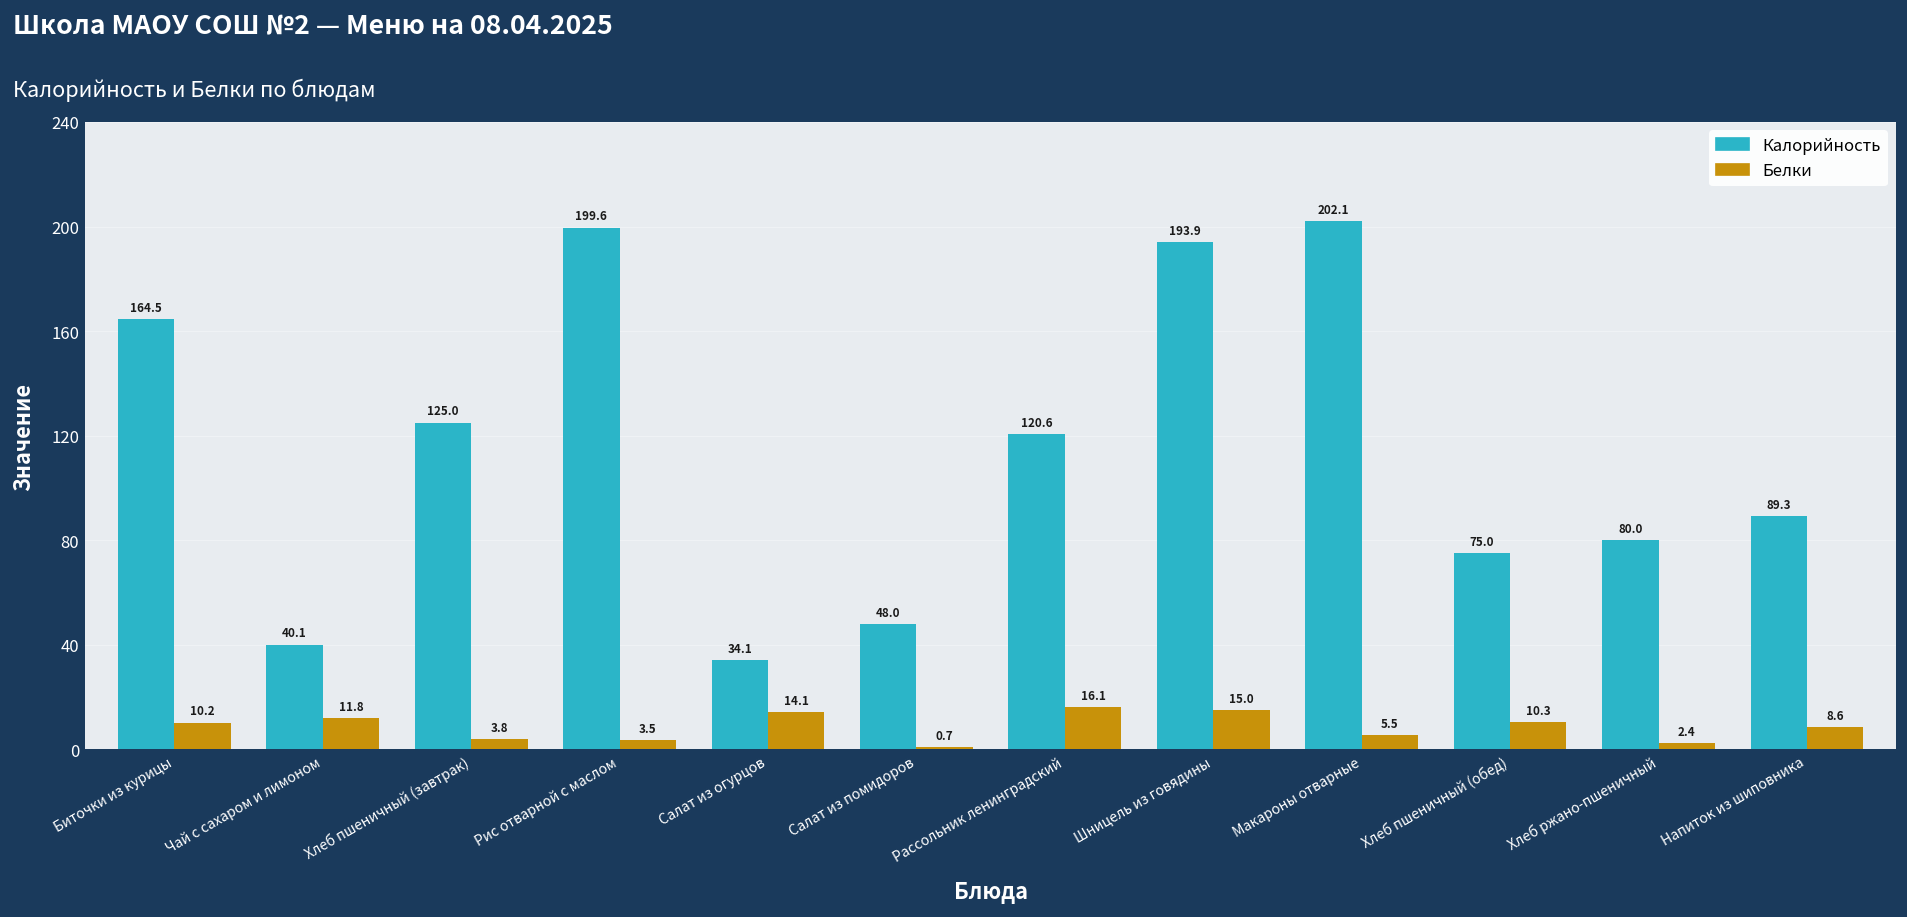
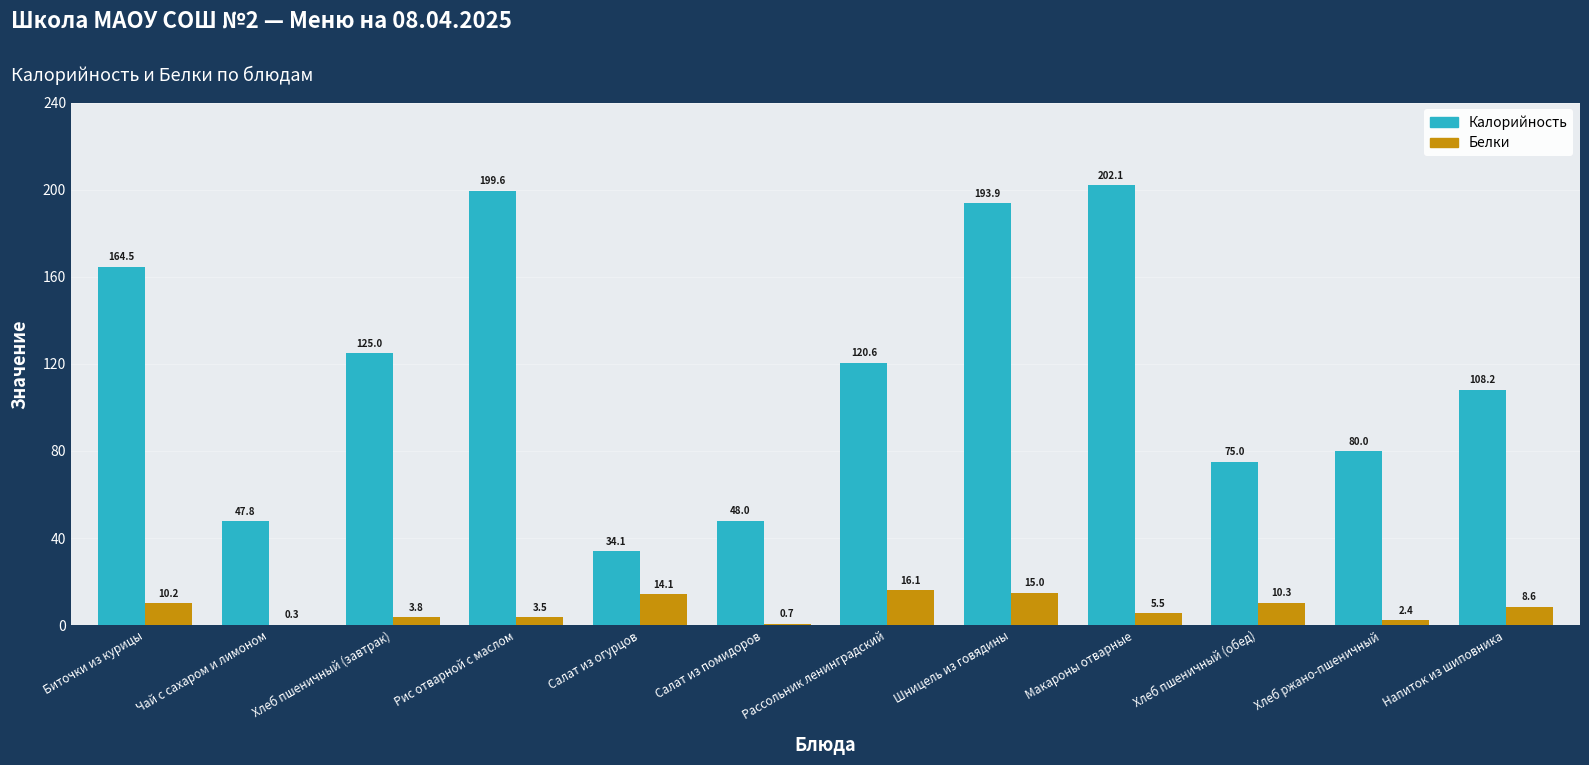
Калорийность, Чай с сахаром и лимоном: 40.1 -> 47.8
Белки, Чай с сахаром и лимоном: 11.8 -> 0.3
Калорийность, Напиток из шиповника: 89.3 -> 108.2
